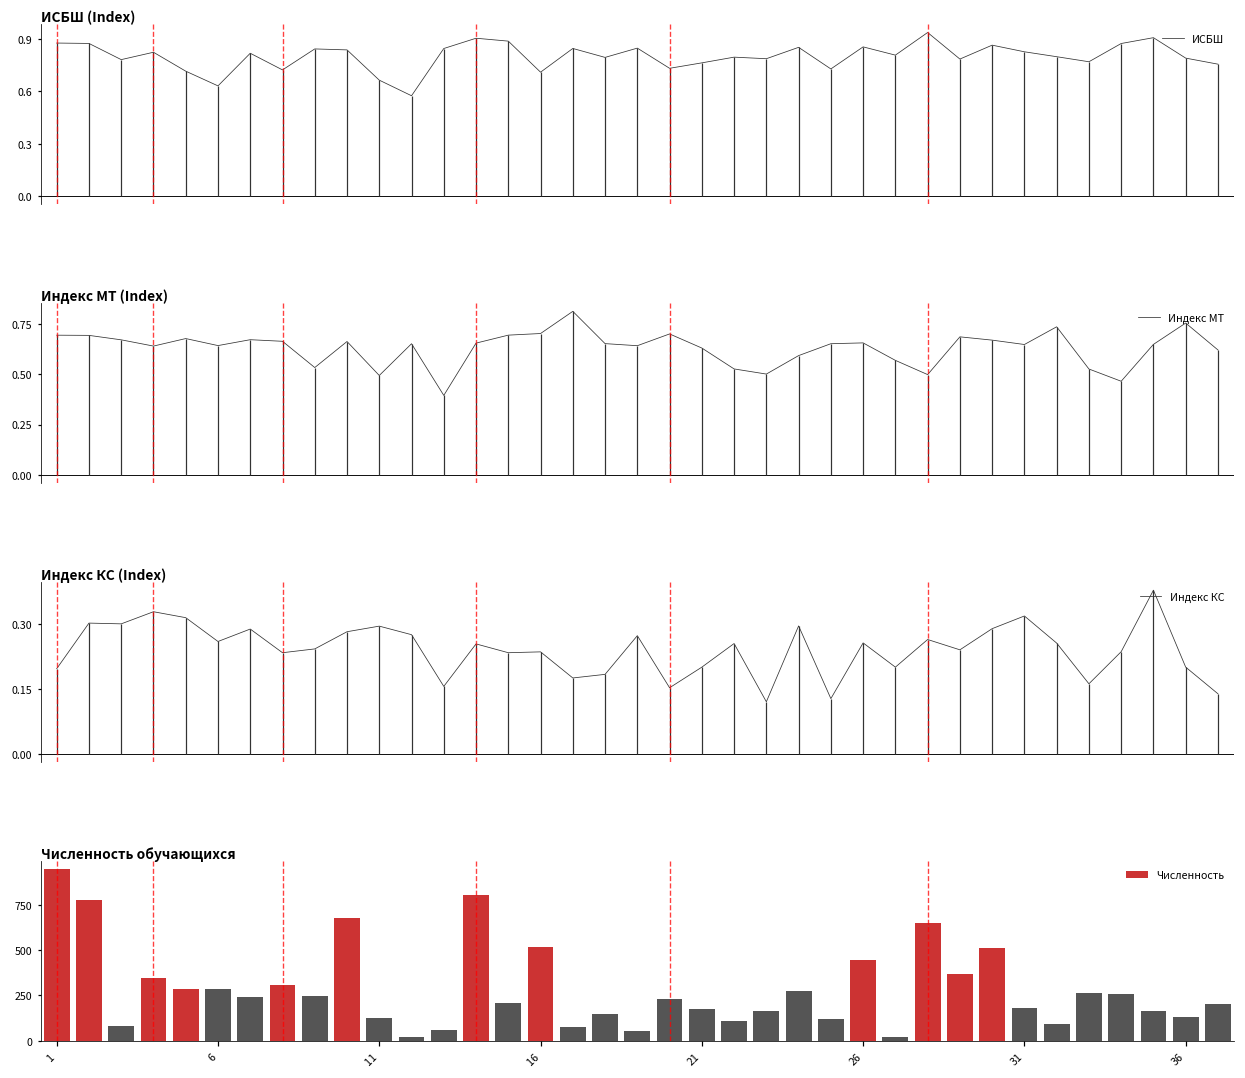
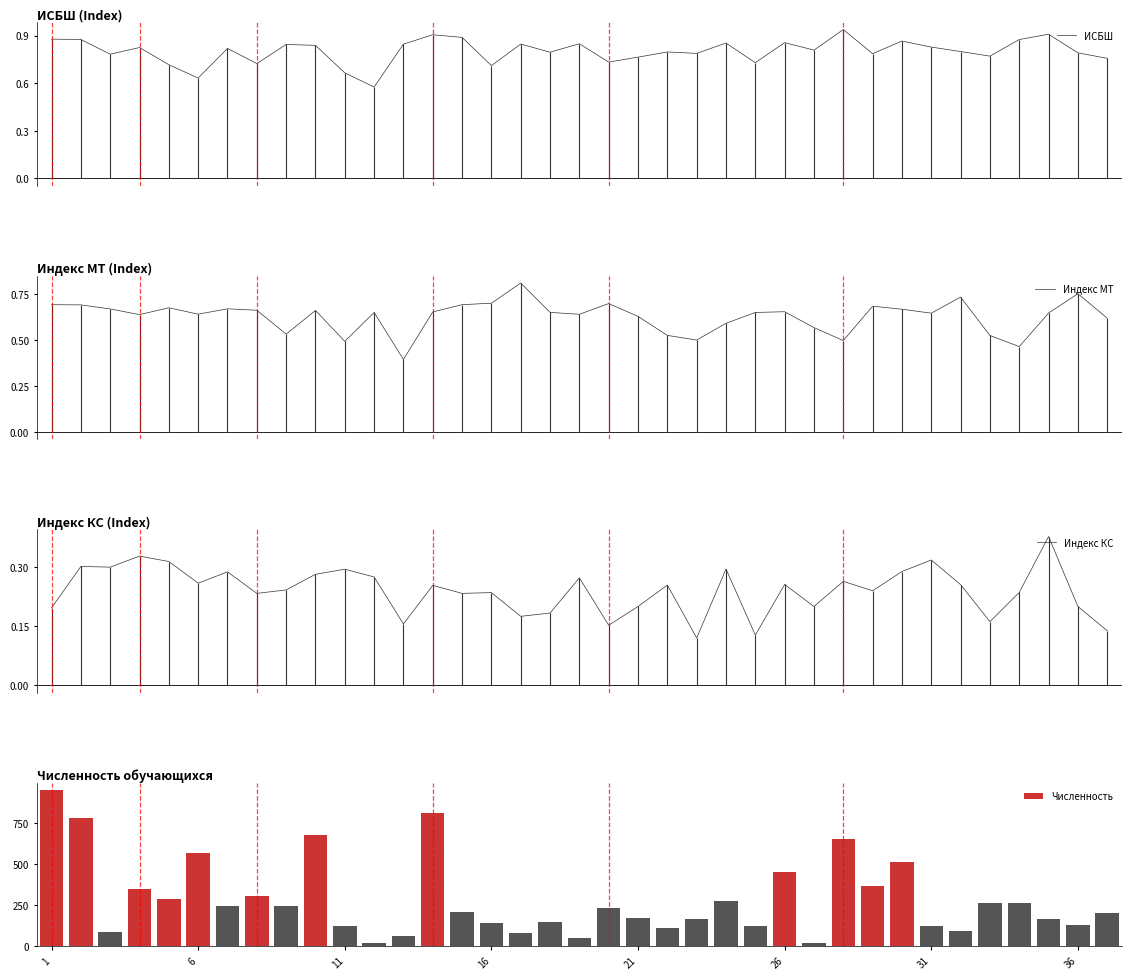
Численность обучающихся, 6: 280 -> 570
Численность обучающихся, 16: 520 -> 140
Численность обучающихся, 31: 180 -> 120
